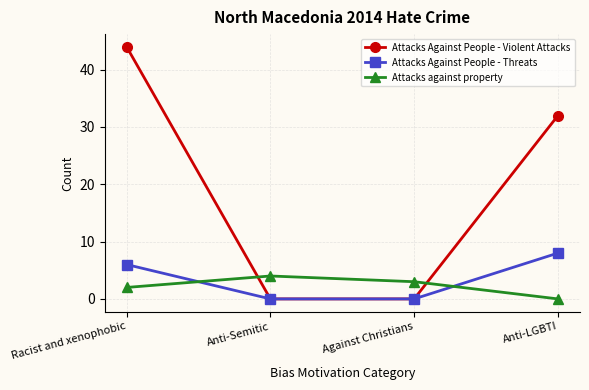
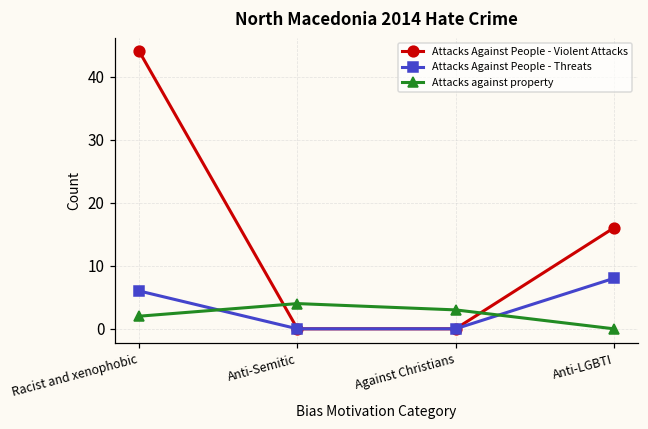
Attacks Against People - Violent Attacks, Anti-LGBTI: 32 -> 16
